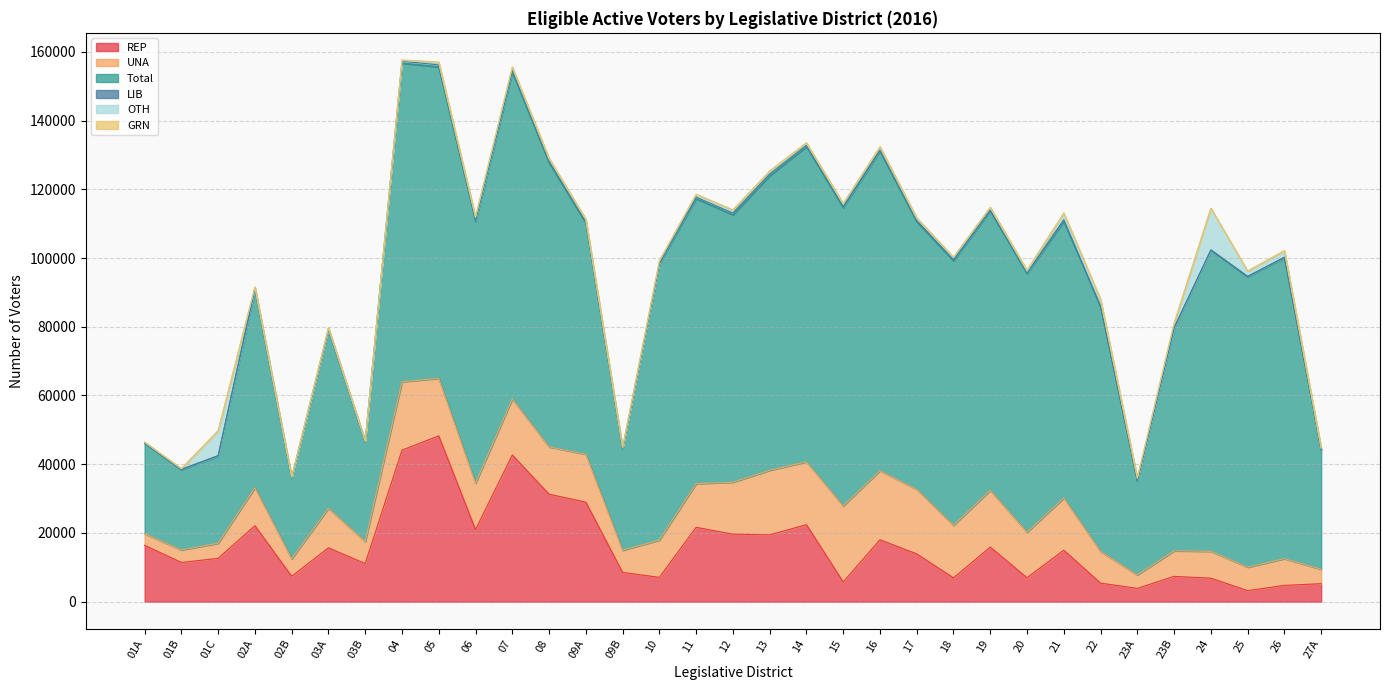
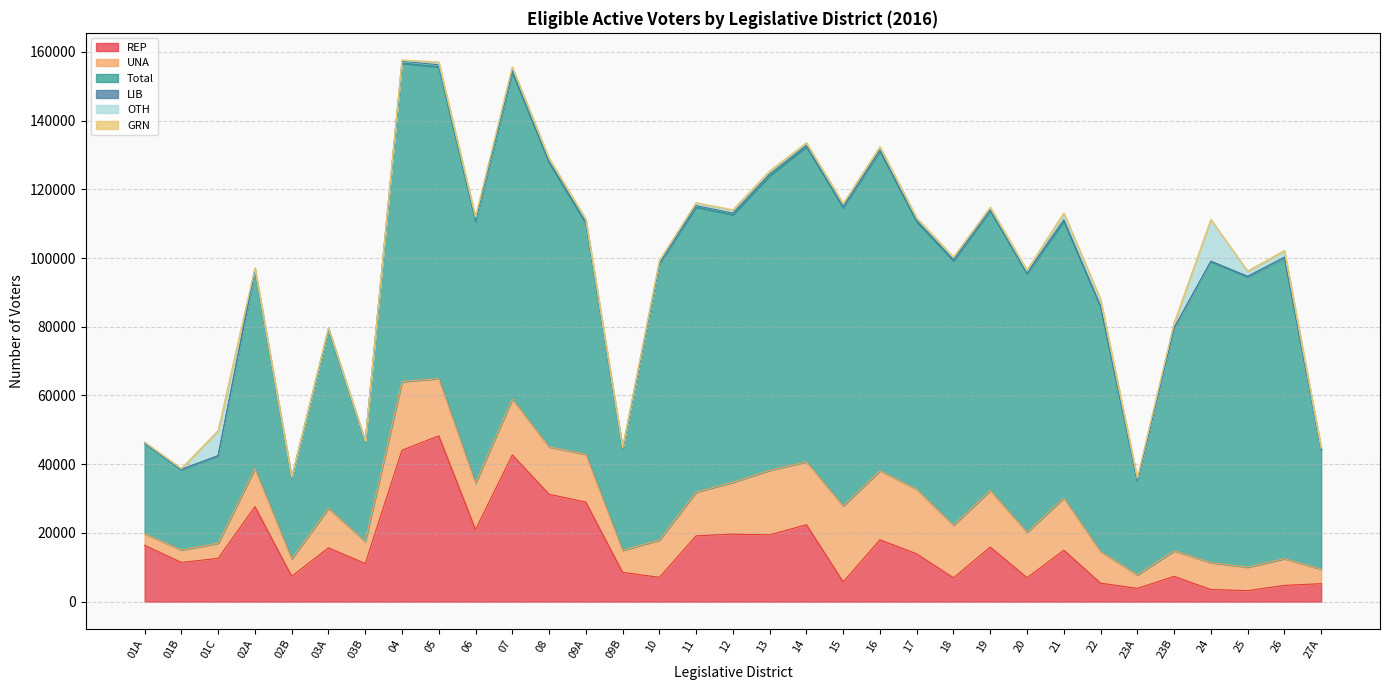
REP, 02A: 22000 -> 28000
REP, 11: 22000 -> 19000
REP, 24: 7000 -> 4000
